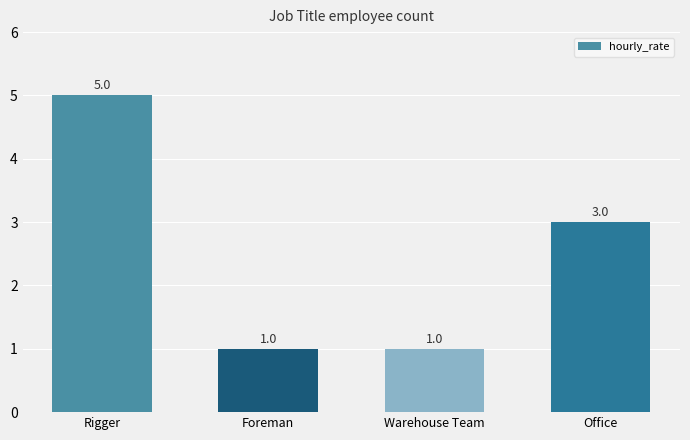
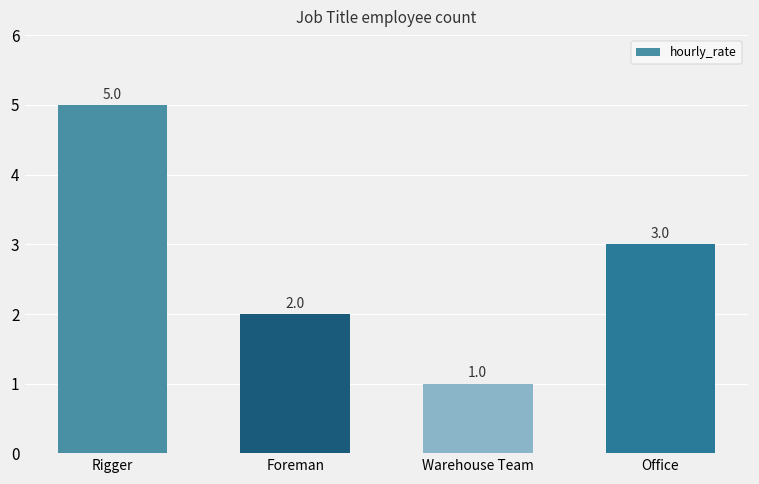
Foreman: 1.0 -> 2.0
